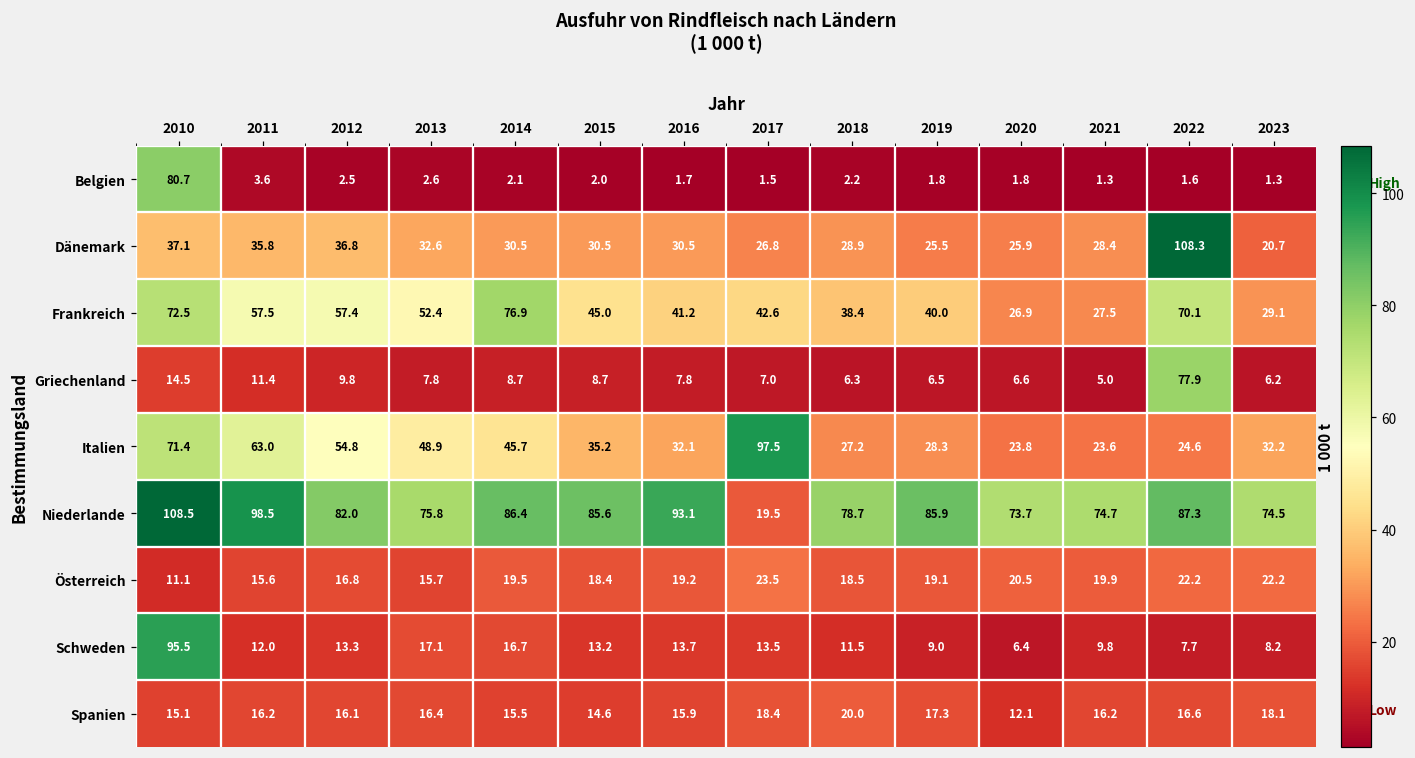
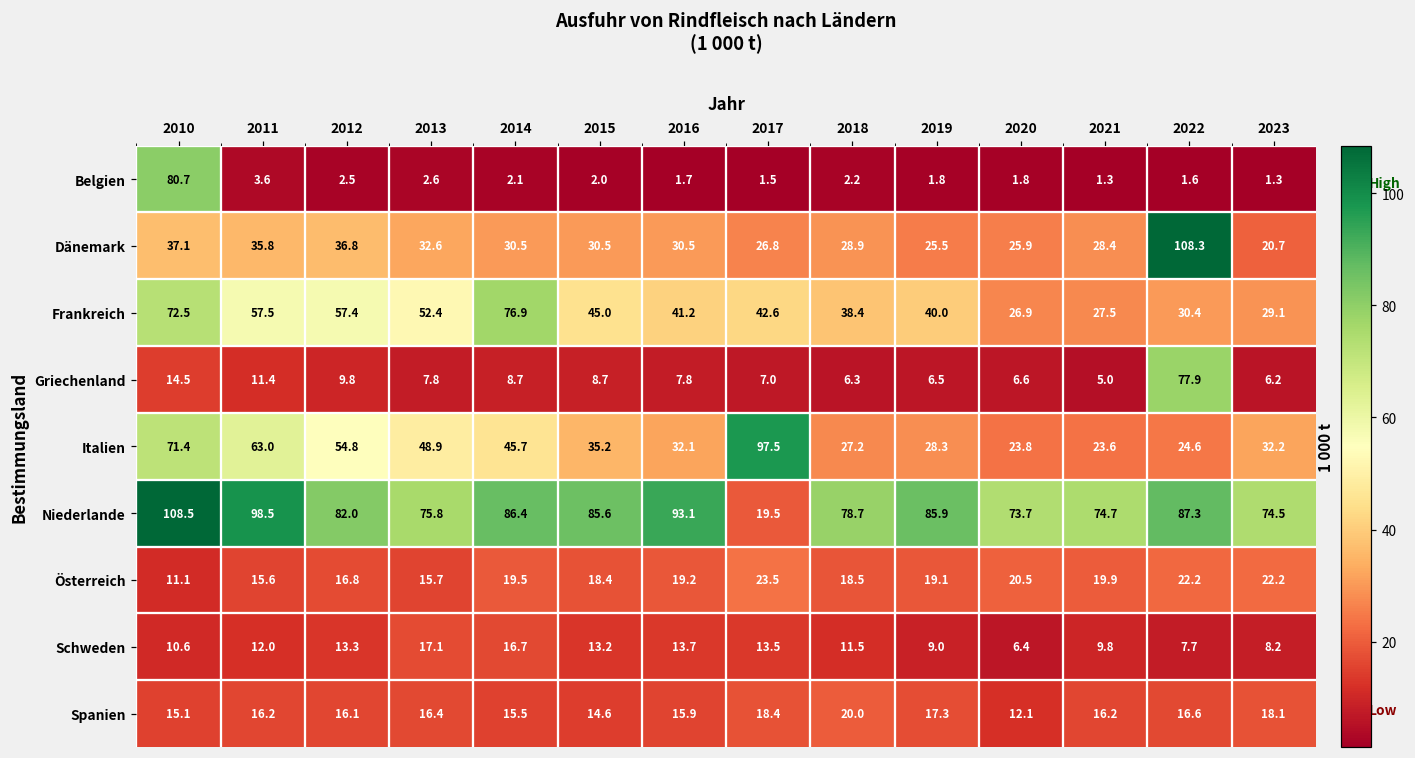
Frankreich, 2022: 70.1 -> 30.4
Schweden, 2010: 95.5 -> 10.6
